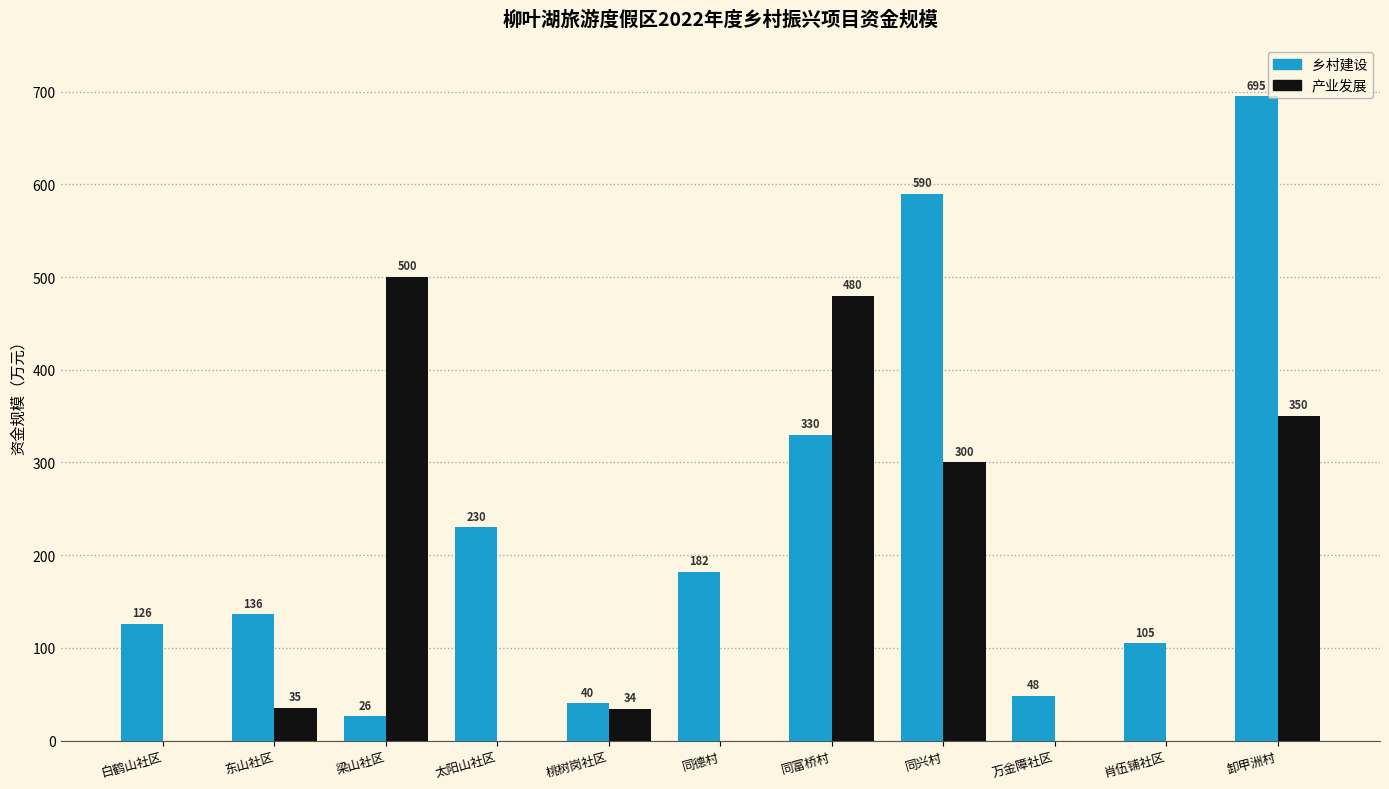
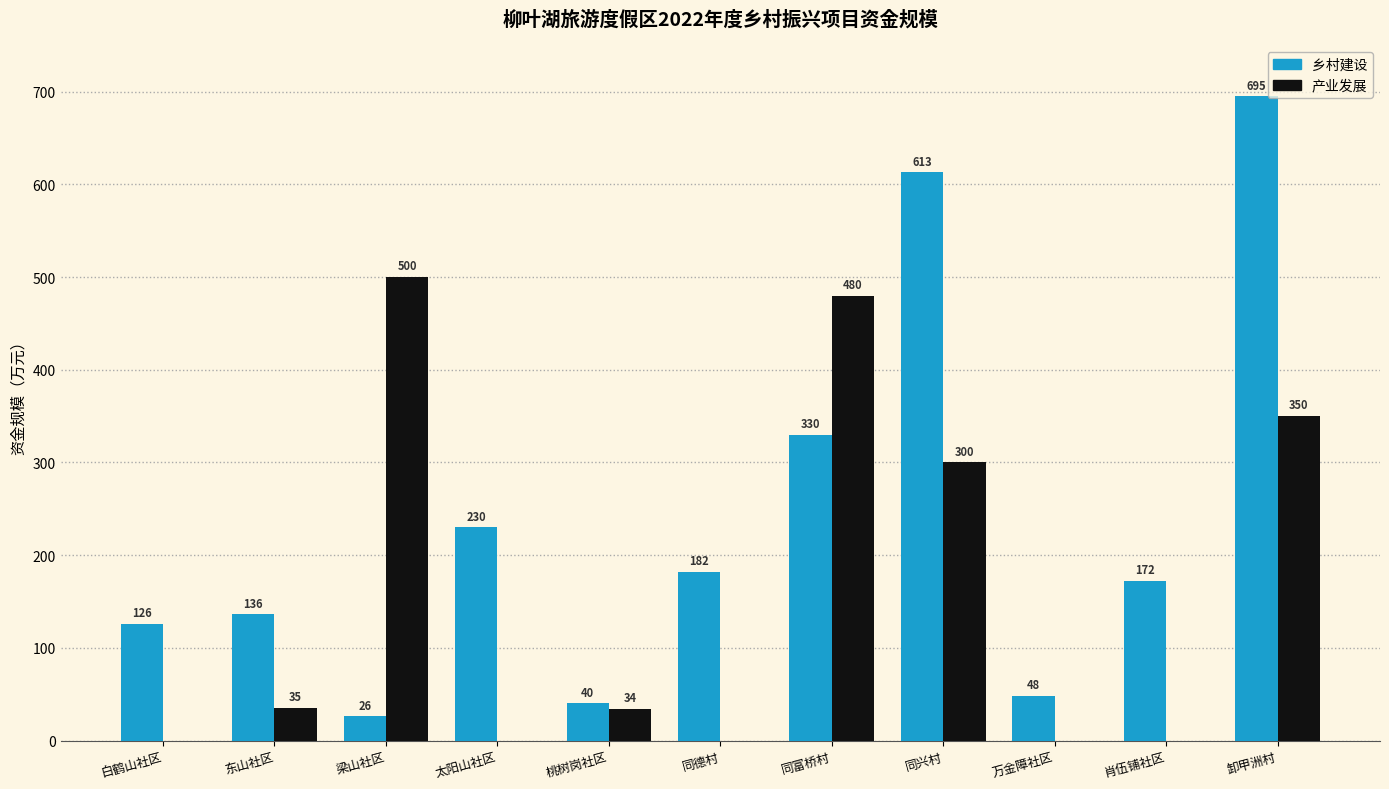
乡村建设, 同兴村: 590 -> 613
乡村建设, 肖伍铺社区: 105 -> 172
